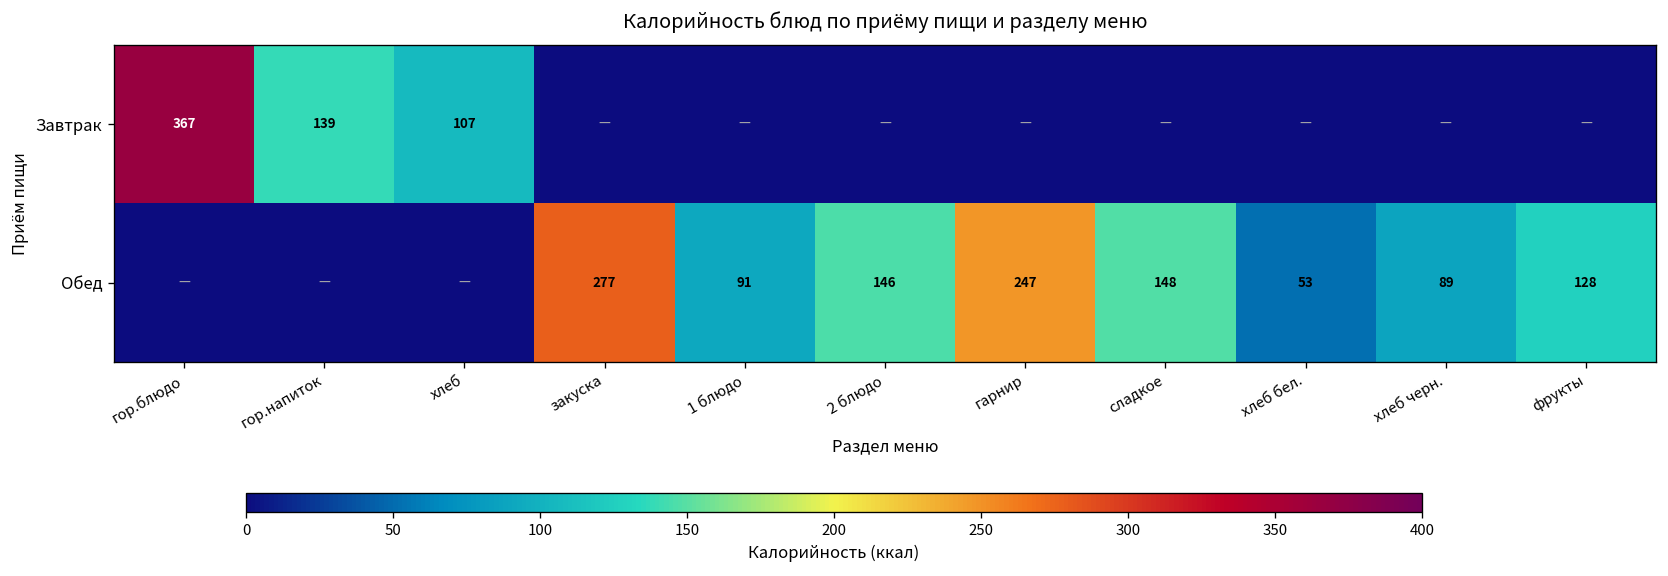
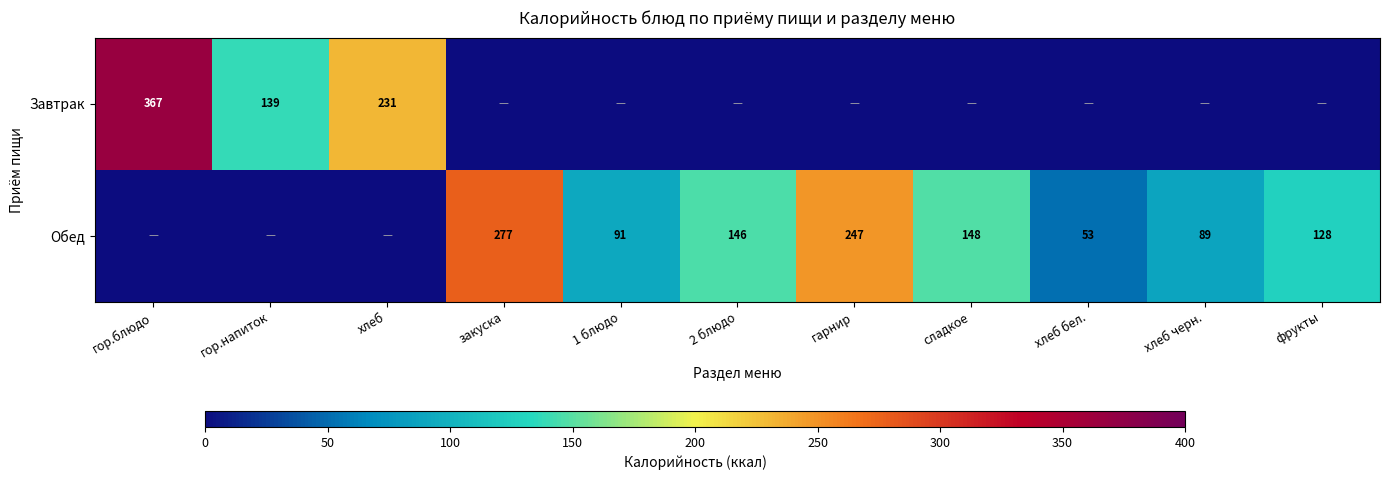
Завтрак, хлеб: 107 -> 231
